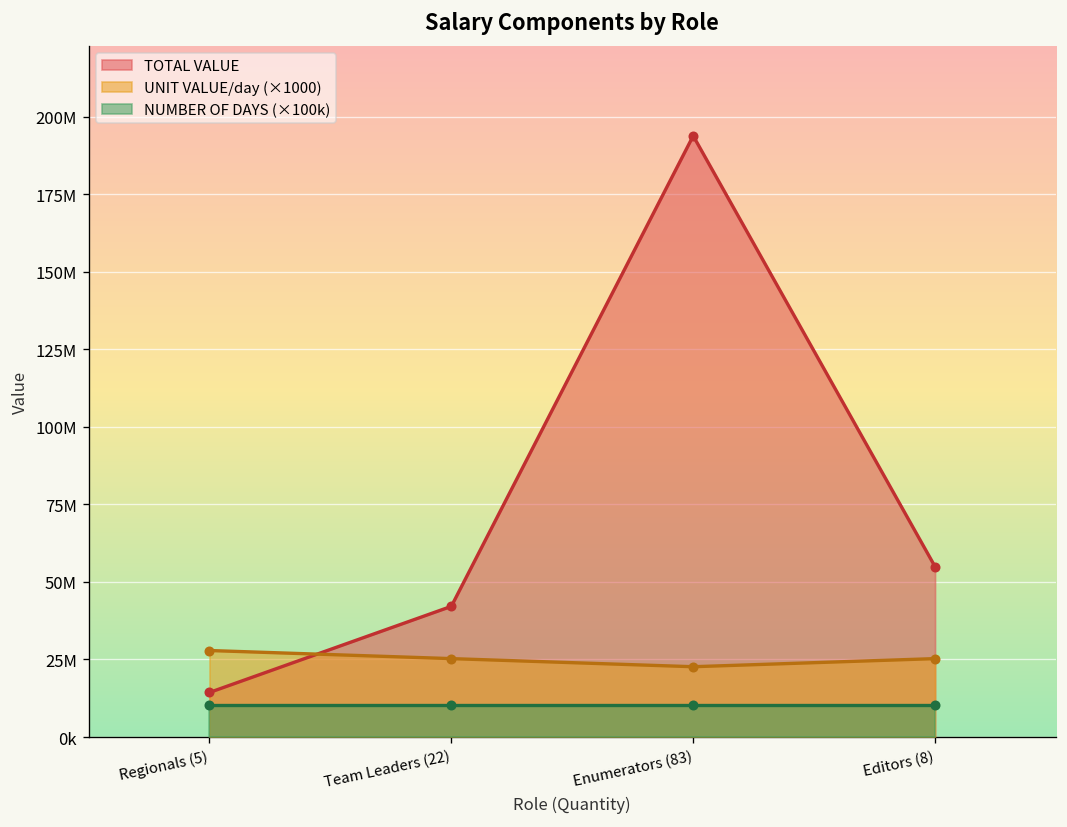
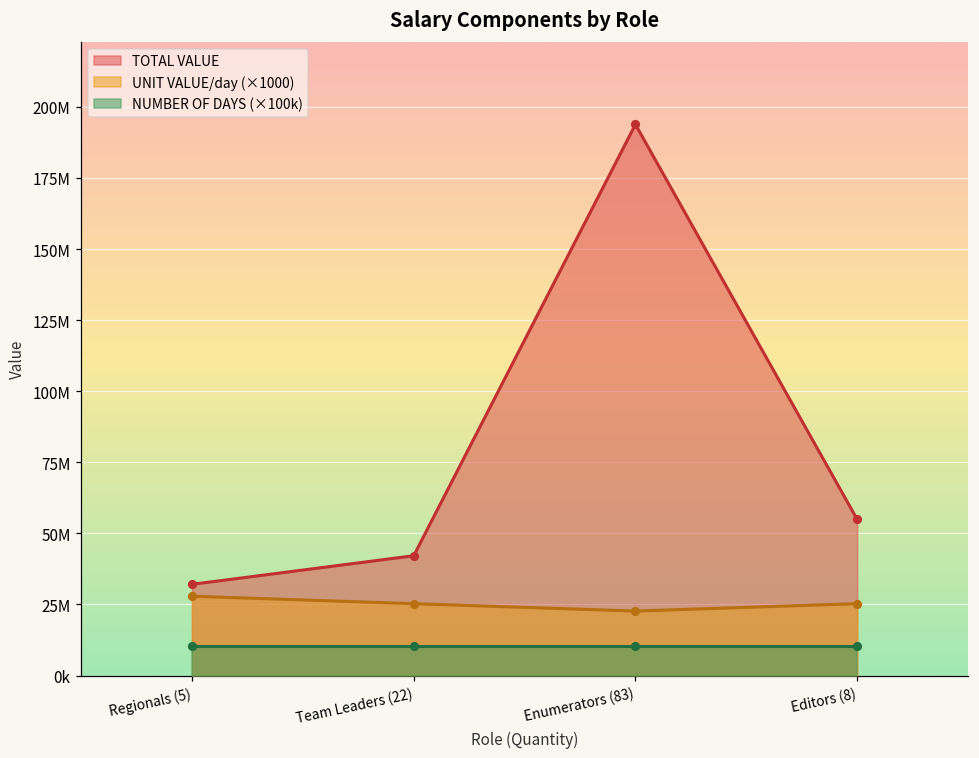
TOTAL VALUE, Regionals (5): 14000000 -> 32000000
